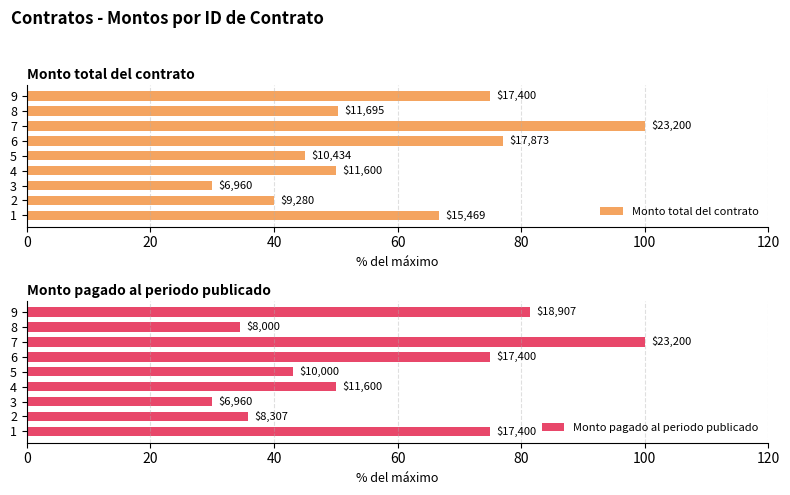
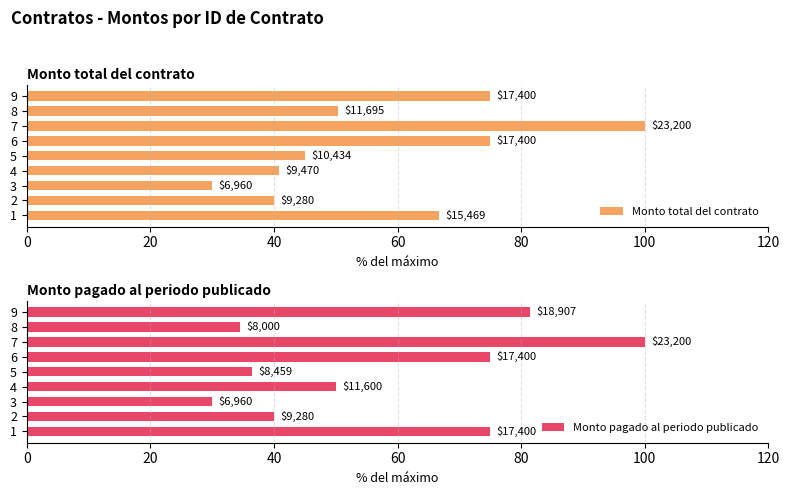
Monto total del contrato, 6: $17,873 -> $17,400
Monto total del contrato, 4: $11,600 -> $9,470
Monto pagado al periodo publicado, 5: $10,000 -> $8,459
Monto pagado al periodo publicado, 2: $8,307 -> $9,280
